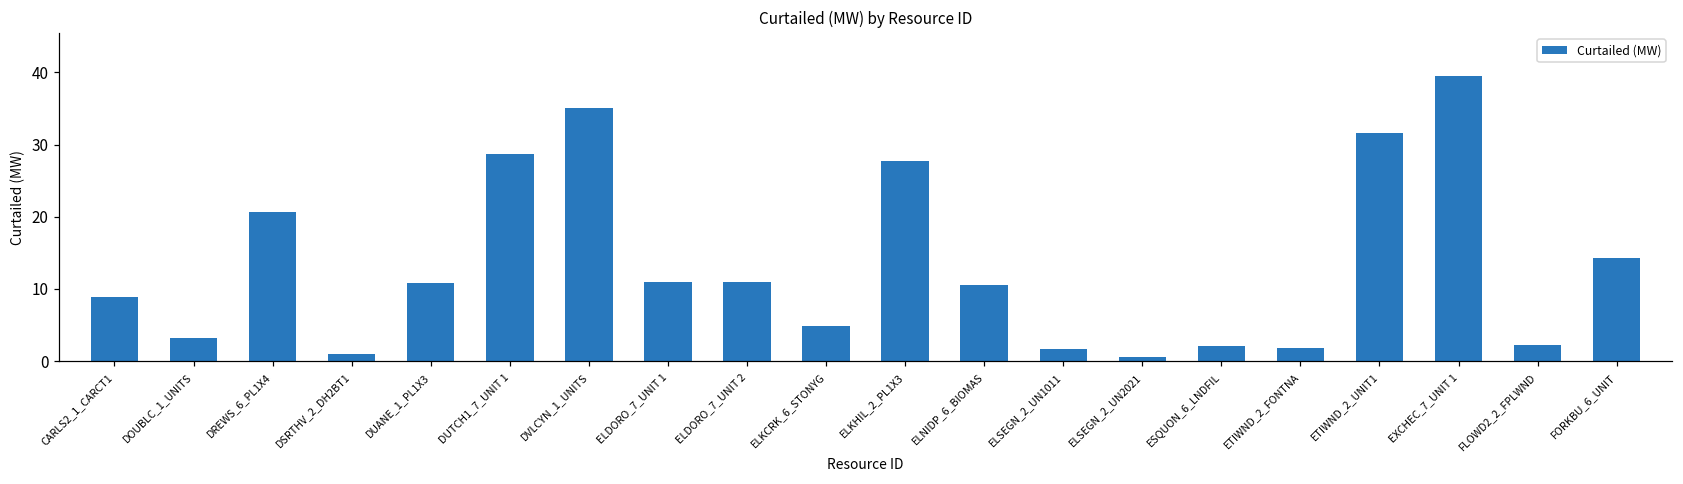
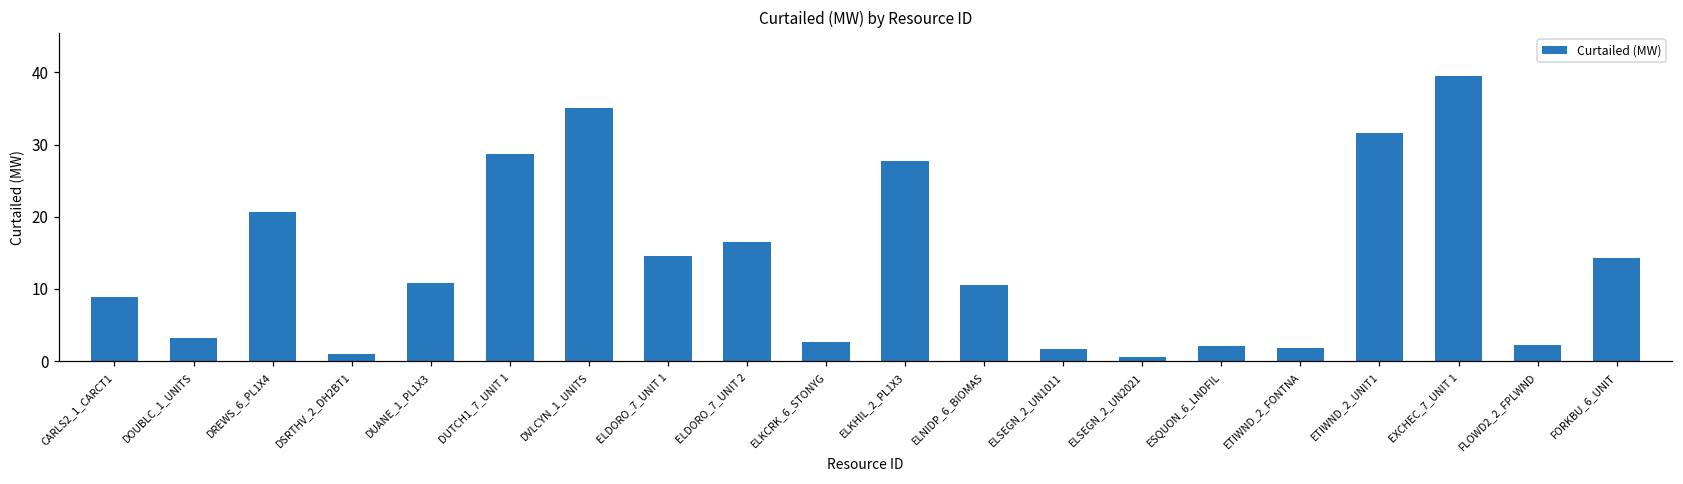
ELDORO_7_UNIT 1: 11 -> 15
ELDORO_7_UNIT 2: 11 -> 17
ELKCRK_6_STONYG: 5 -> 3
